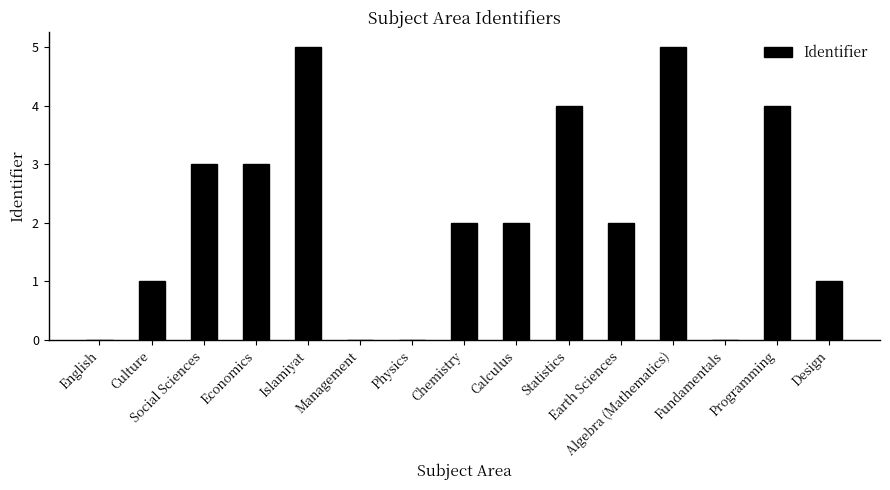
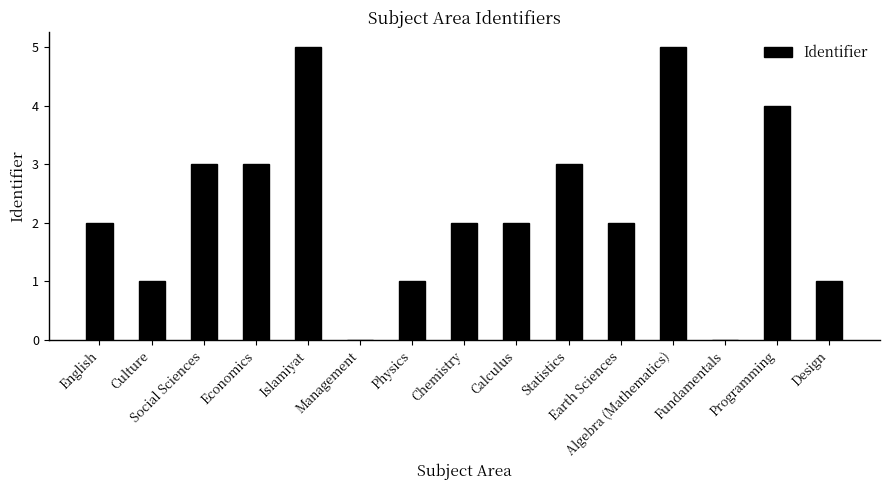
English: 0 -> 2
Physics: 0 -> 1
Statistics: 4 -> 3
